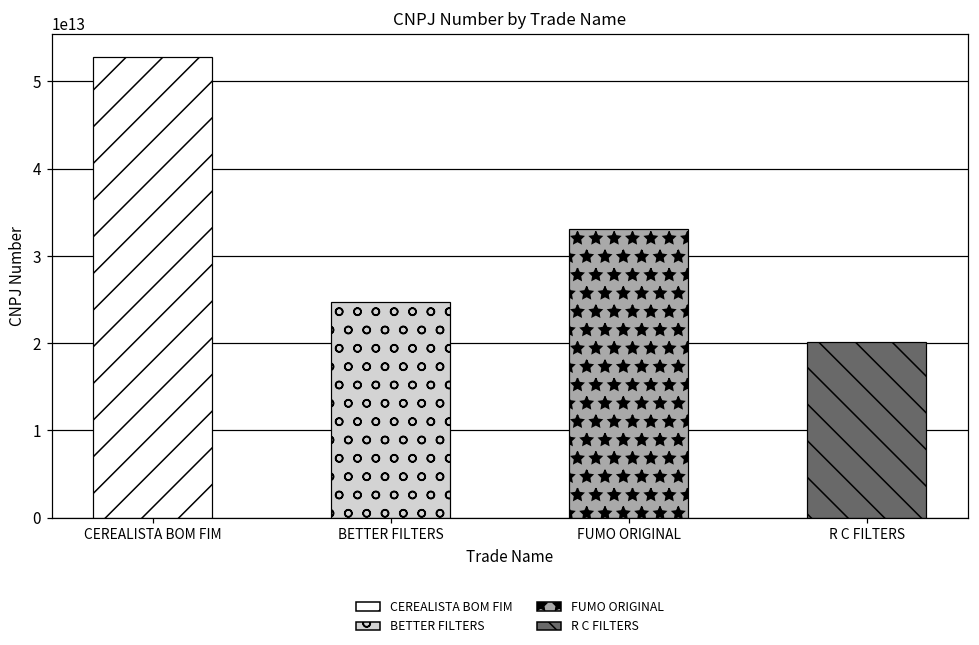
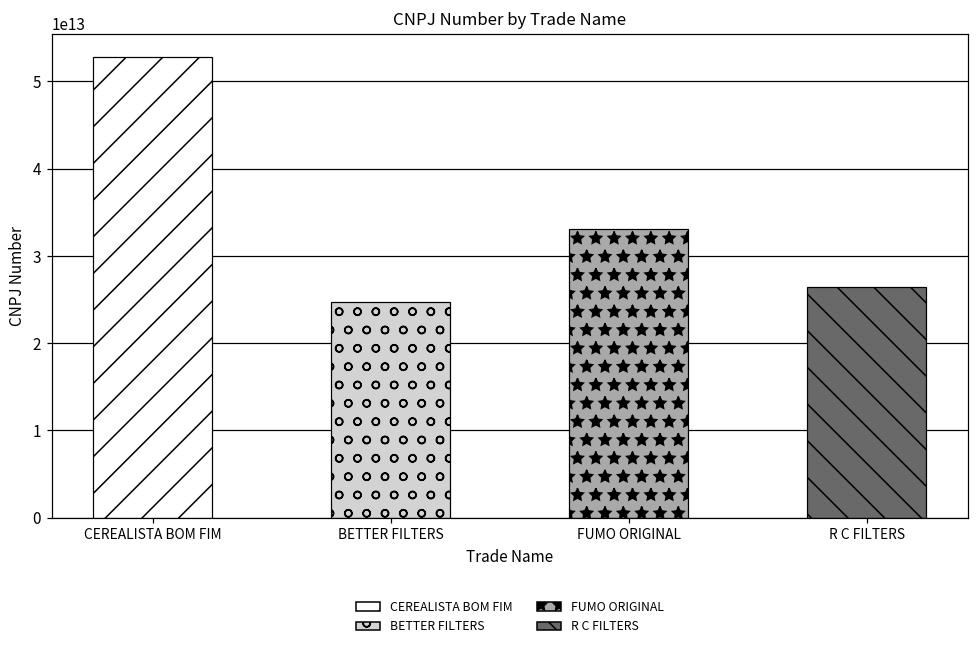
R C FILTERS: 20000000000000 -> 26000000000000
